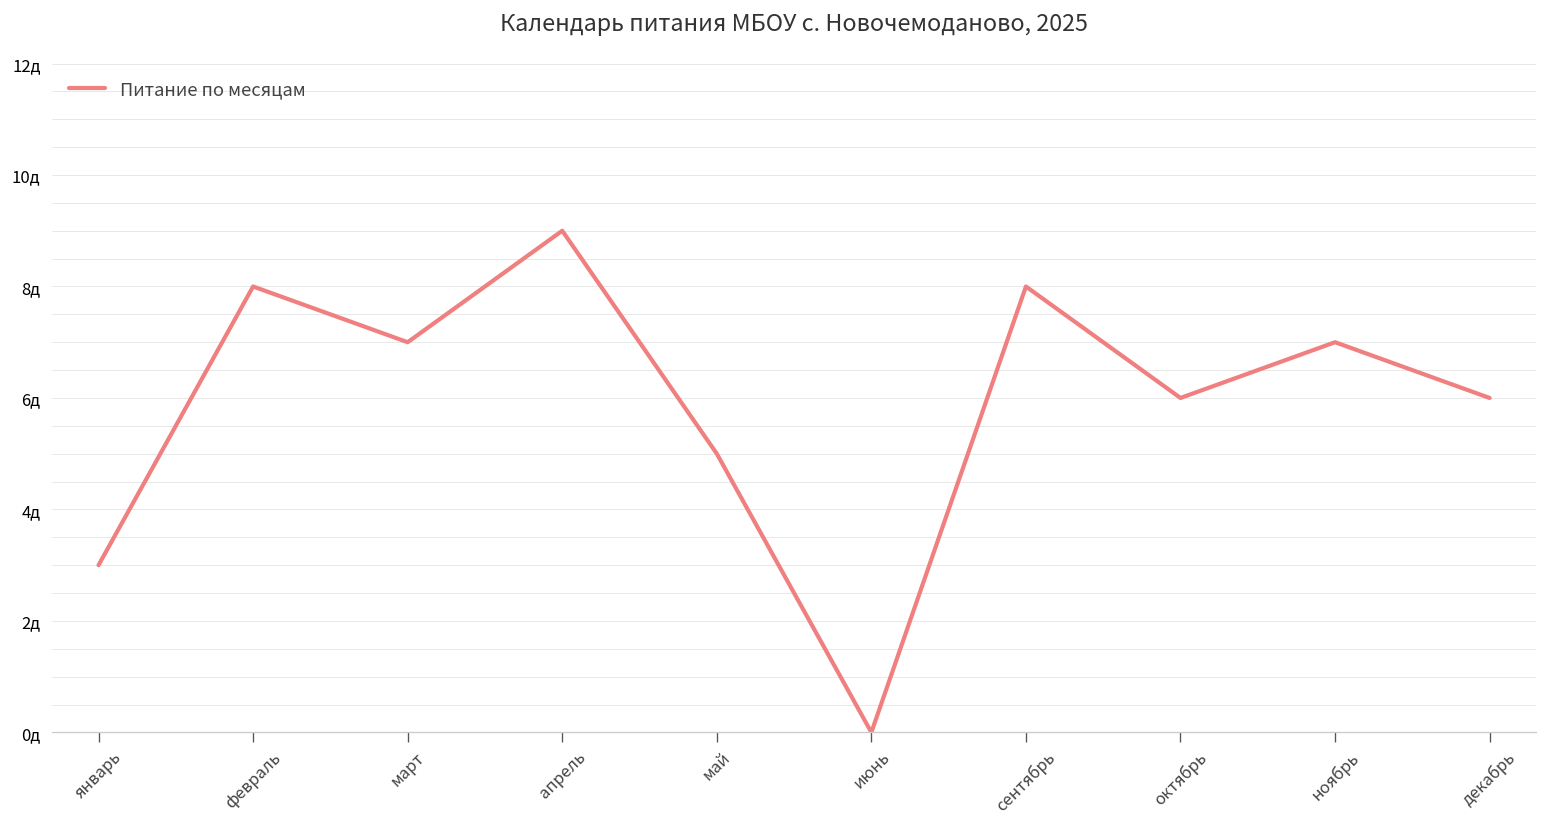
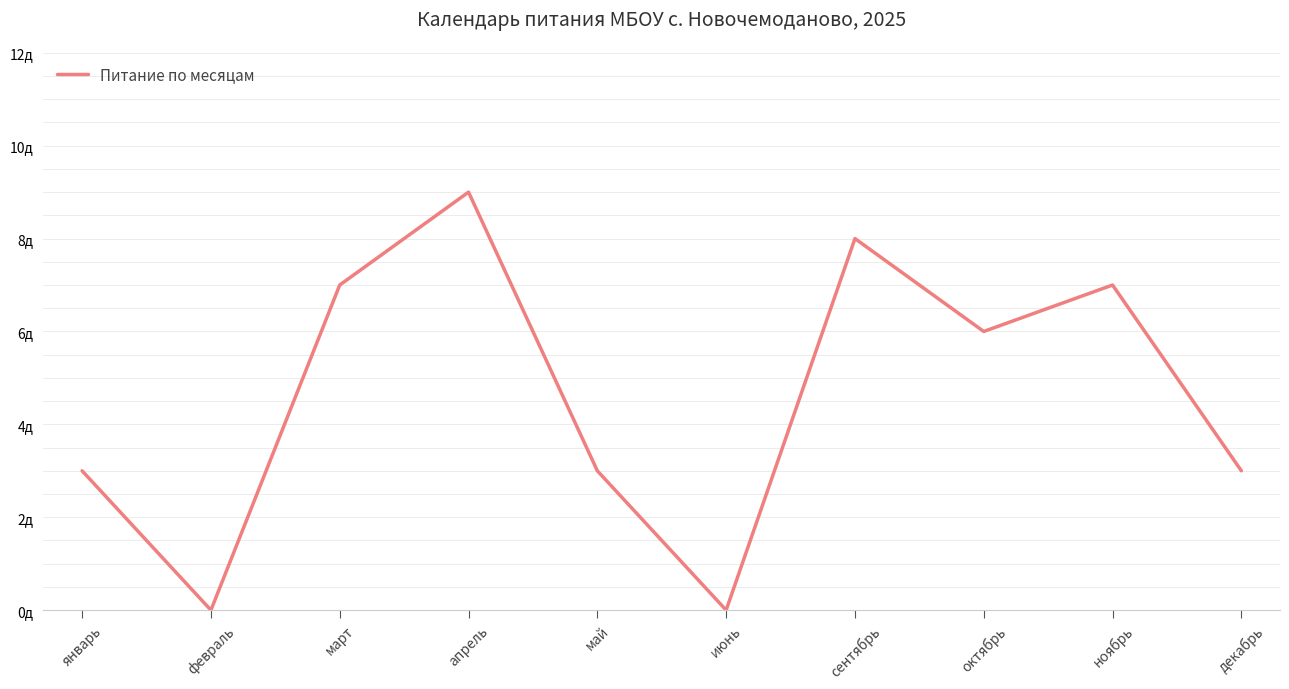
февраль: 8д -> 0д
май: 5д -> 3д
декабрь: 6д -> 3д
